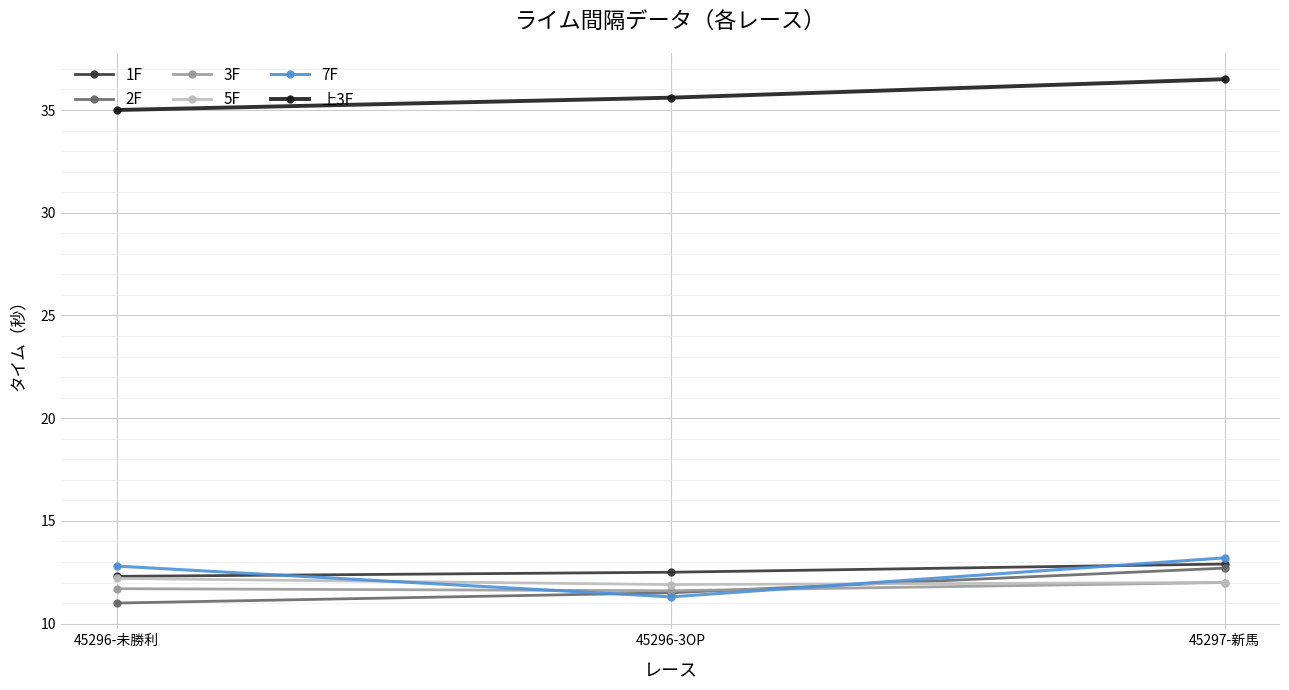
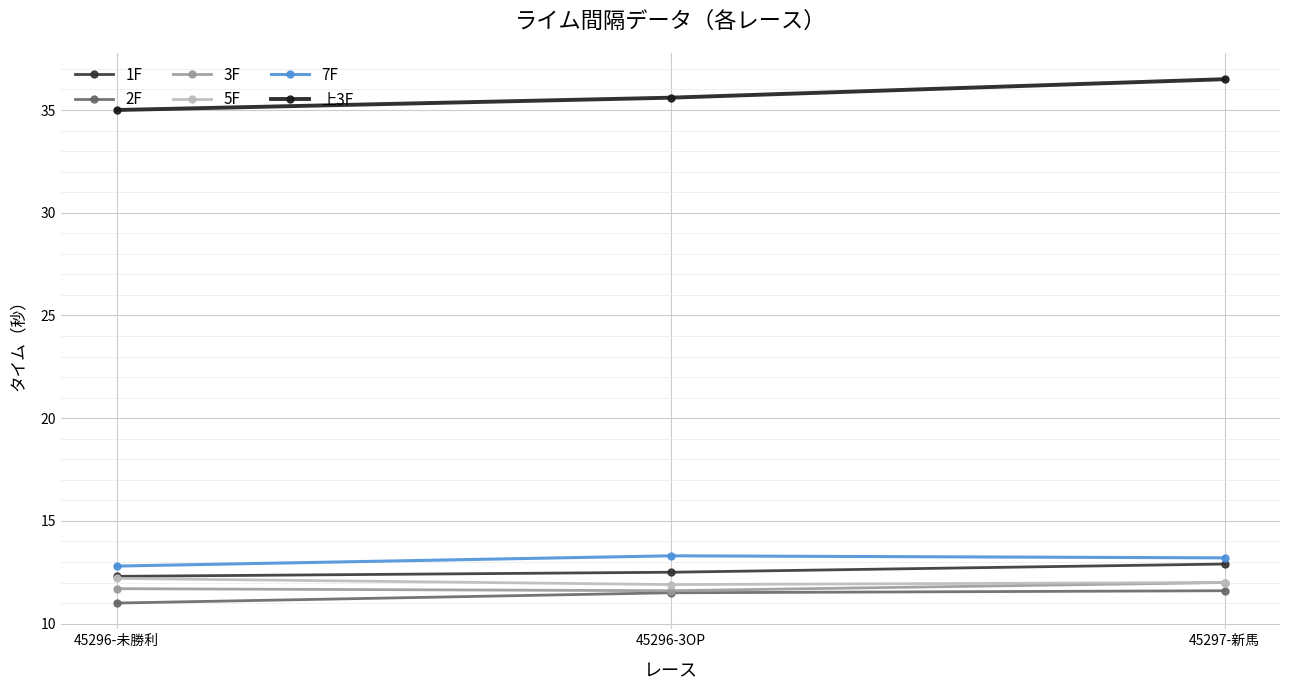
7F, 45296-3OP: 11.3 -> 13.3
2F, 45297-新馬: 12.7 -> 11.6
